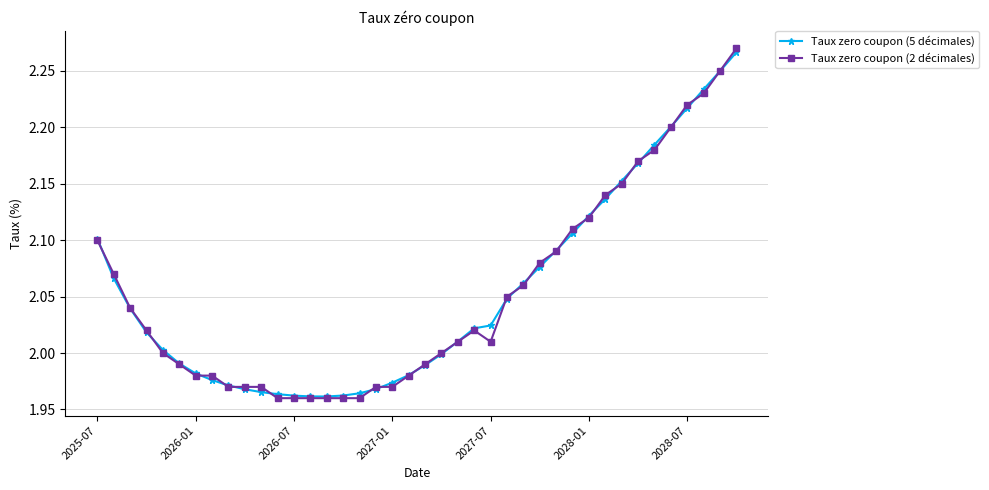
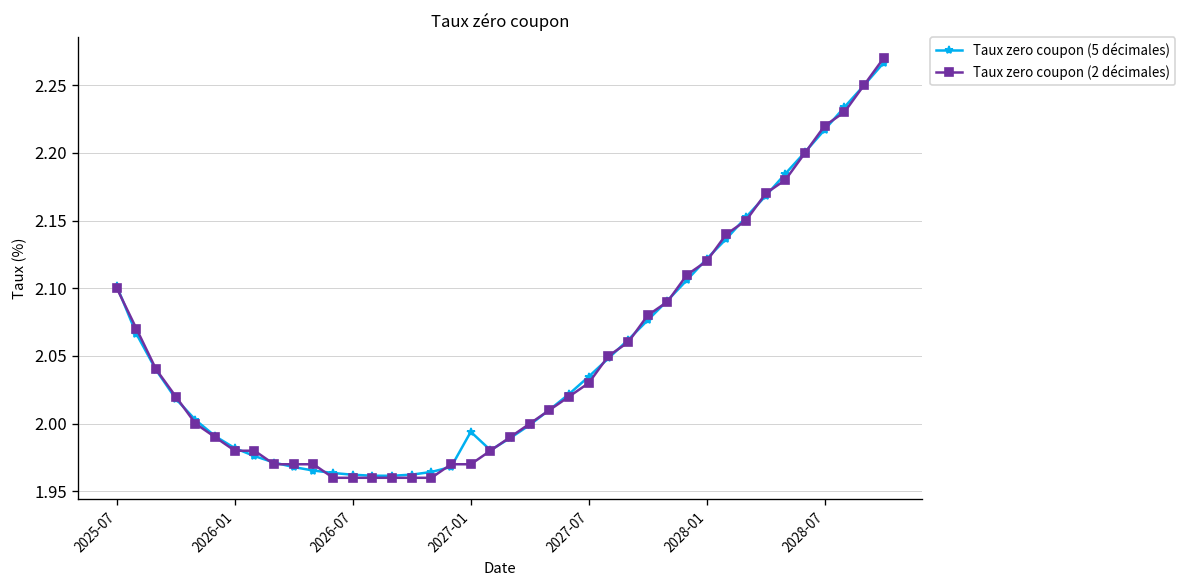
Taux zero coupon (5 décimales), 2027-01: 1.974 -> 1.994
Taux zero coupon (5 décimales), 2027-07: 2.024 -> 2.035
Taux zero coupon (2 décimales), 2027-07: 2.01 -> 2.03
